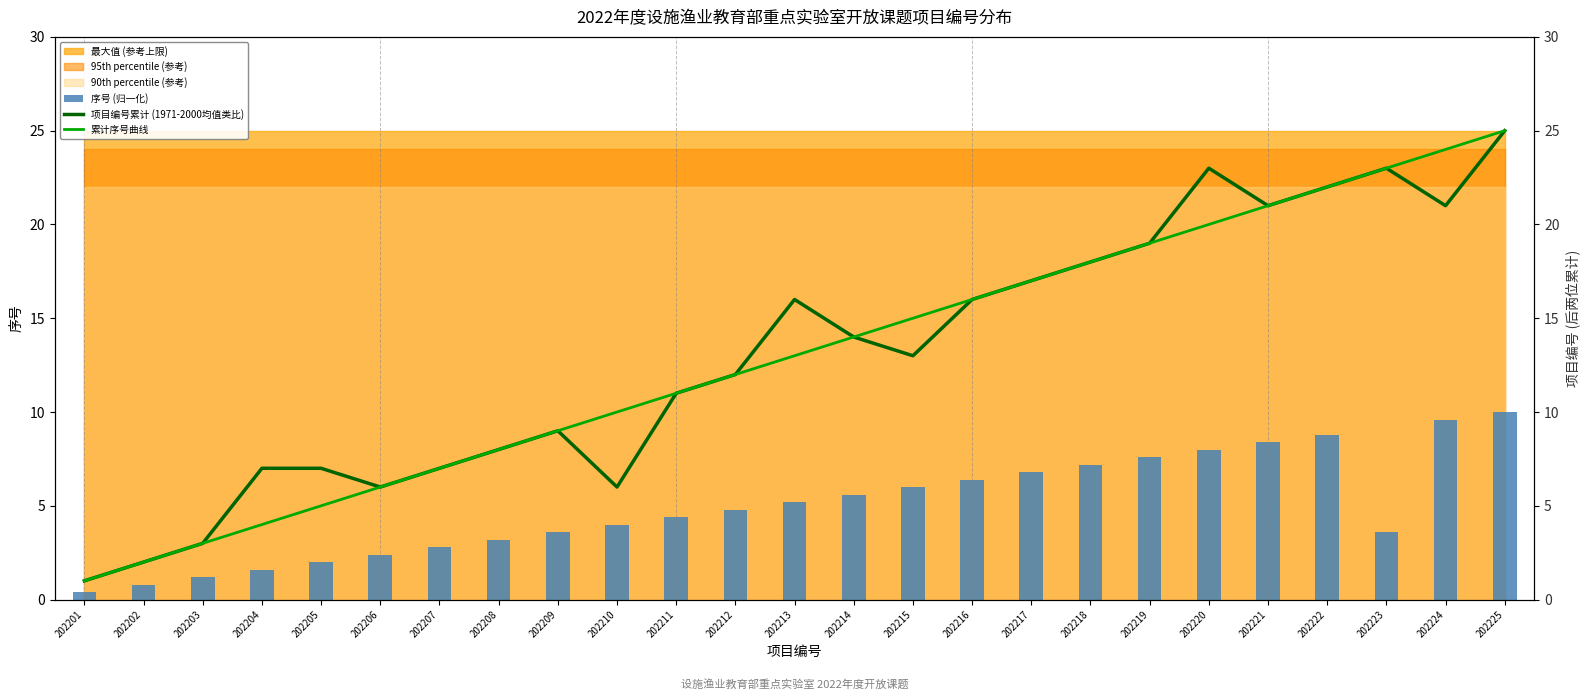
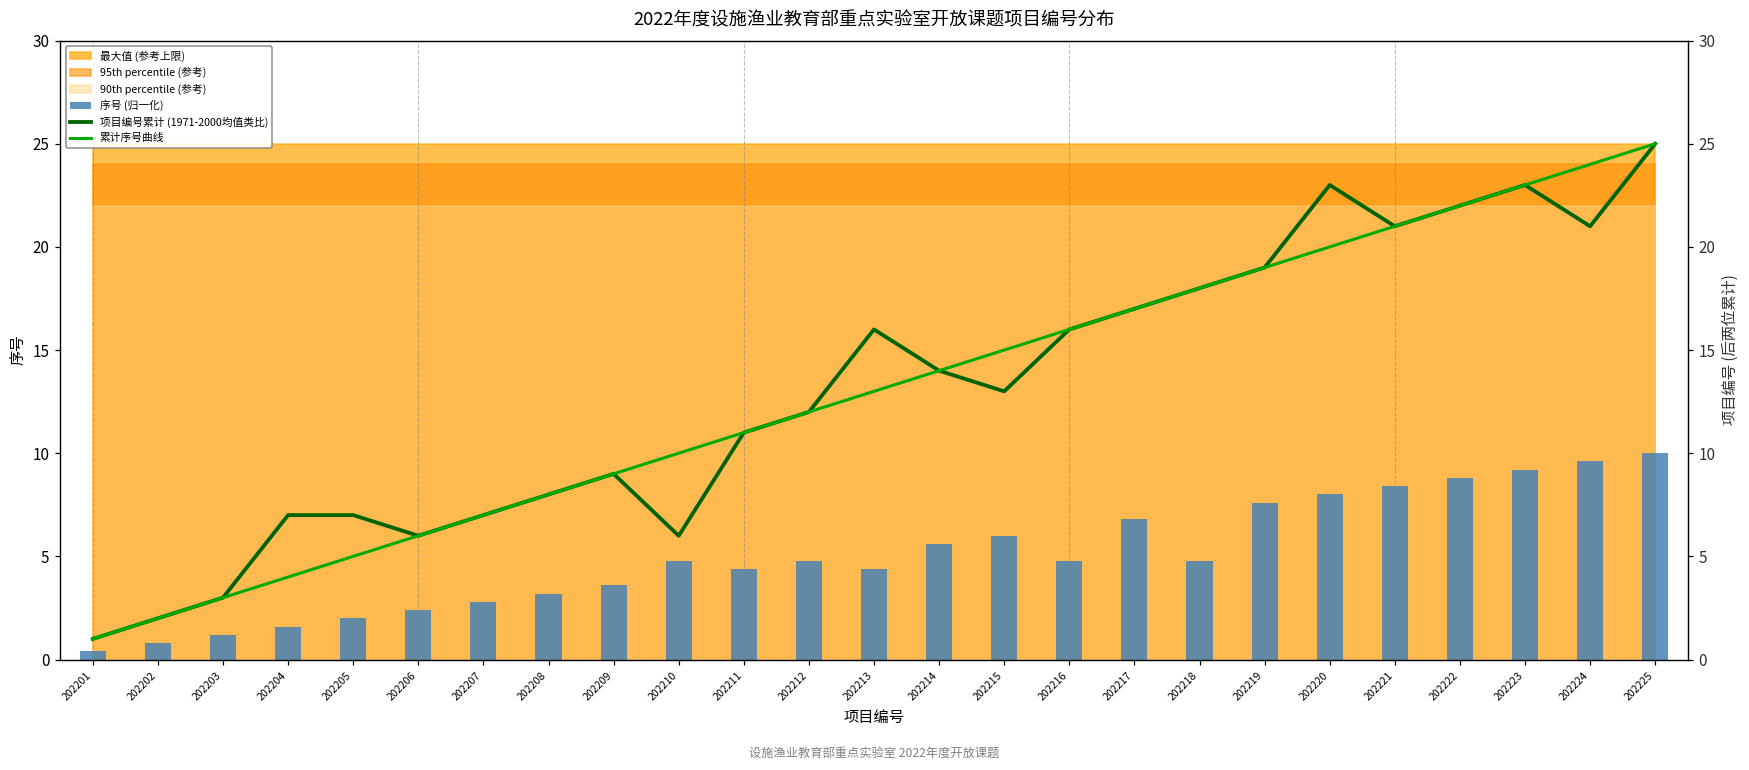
序号 (归一化), 202210: 4.0 -> 4.8
序号 (归一化), 202213: 5.2 -> 4.4
序号 (归一化), 202216: 6.4 -> 4.8
序号 (归一化), 202218: 7.2 -> 4.8
序号 (归一化), 202223: 3.6 -> 9.2
